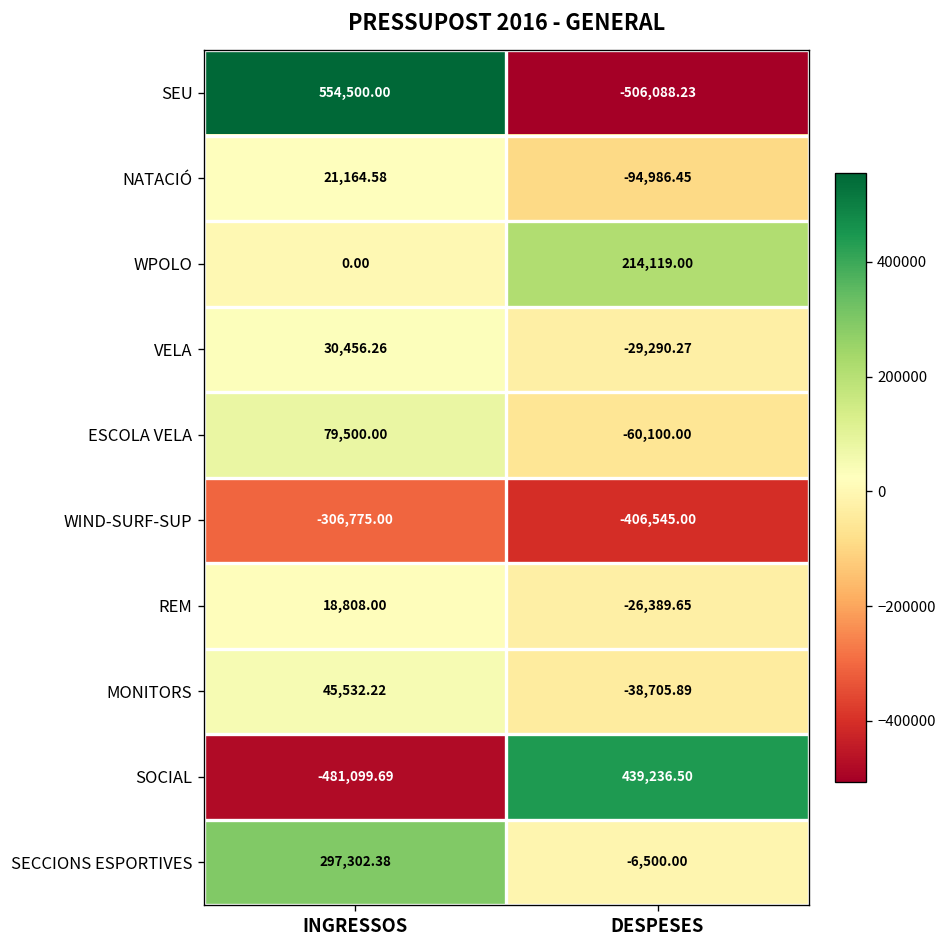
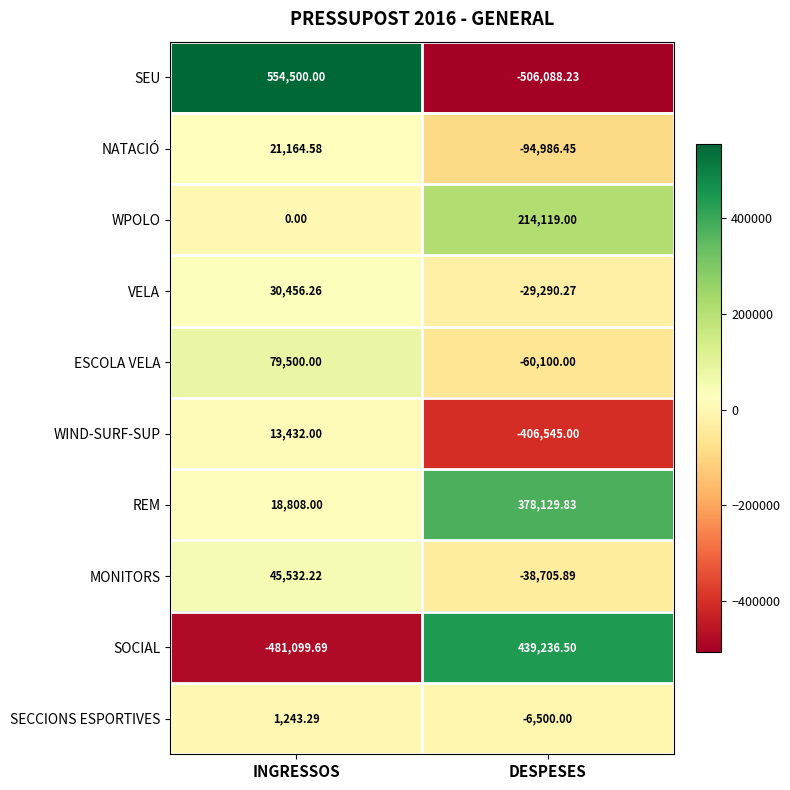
WIND-SURF-SUP, INGRESSOS: -306,775.00 -> 13,432.00
REM, DESPESES: -26,389.65 -> 378,129.83
SECCIONS ESPORTIVES, INGRESSOS: 297,302.38 -> 1,243.29
